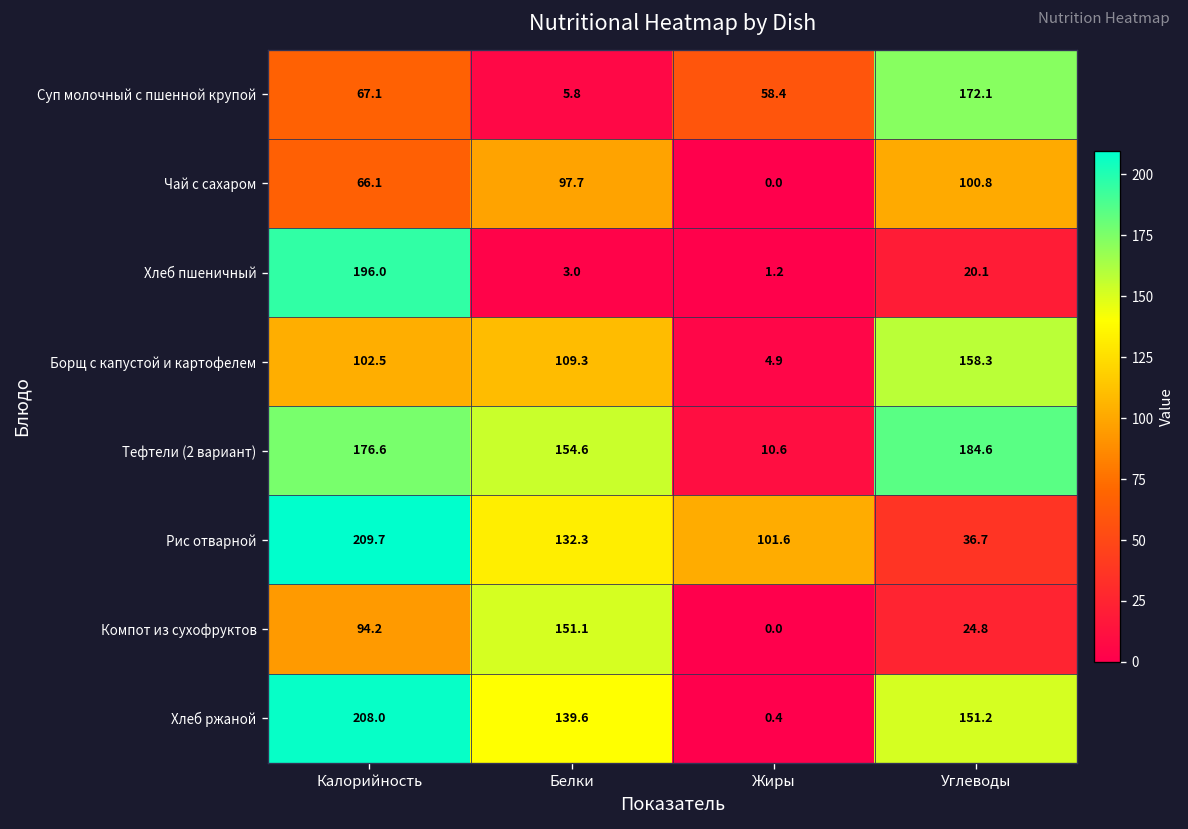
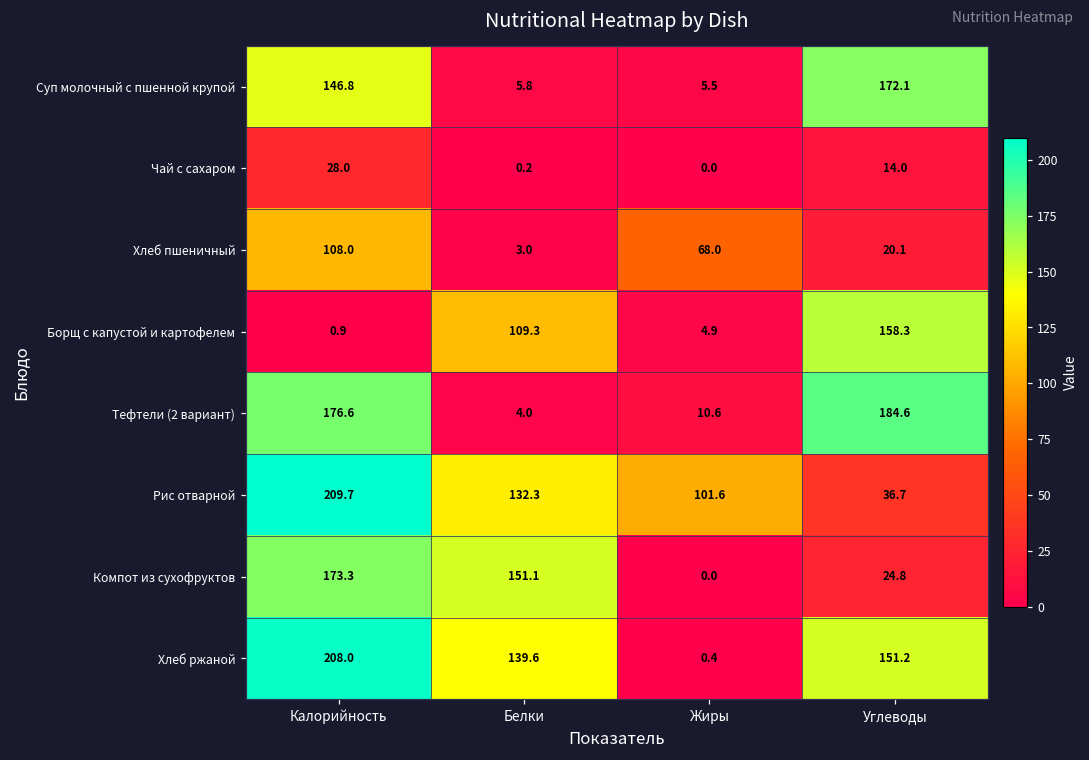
Суп молочный с пшенной крупой, Калорийность: 67.1 -> 146.8
Суп молочный с пшенной крупой, Жиры: 58.4 -> 5.5
Чай с сахаром, Калорийность: 66.1 -> 28.0
Чай с сахаром, Белки: 97.7 -> 0.2
Чай с сахаром, Углеводы: 100.8 -> 14.0
Хлеб пшеничный, Калорийность: 196.0 -> 108.0
Хлеб пшеничный, Жиры: 1.2 -> 68.0
Борщ с капустой и картофелем, Калорийность: 102.5 -> 0.9
Тефтели (2 вариант), Белки: 154.6 -> 4.0
Компот из сухофруктов, Калорийность: 94.2 -> 173.3
